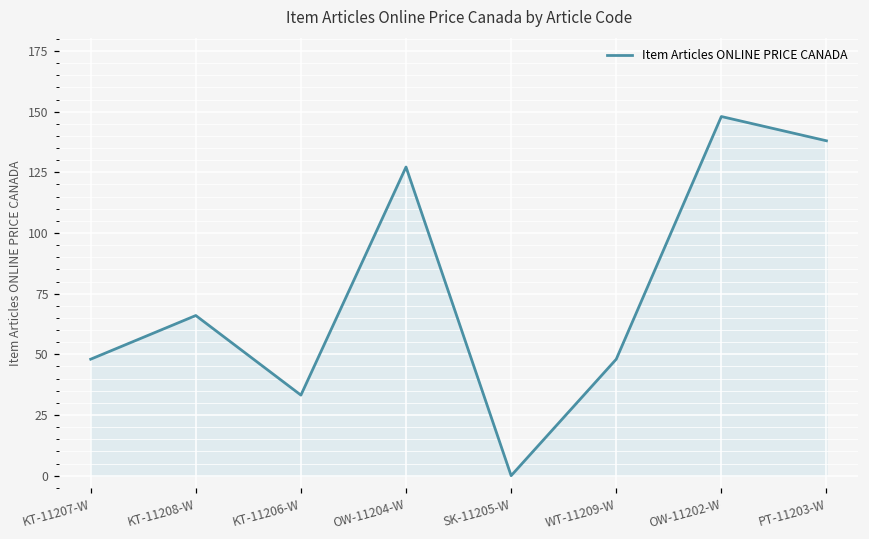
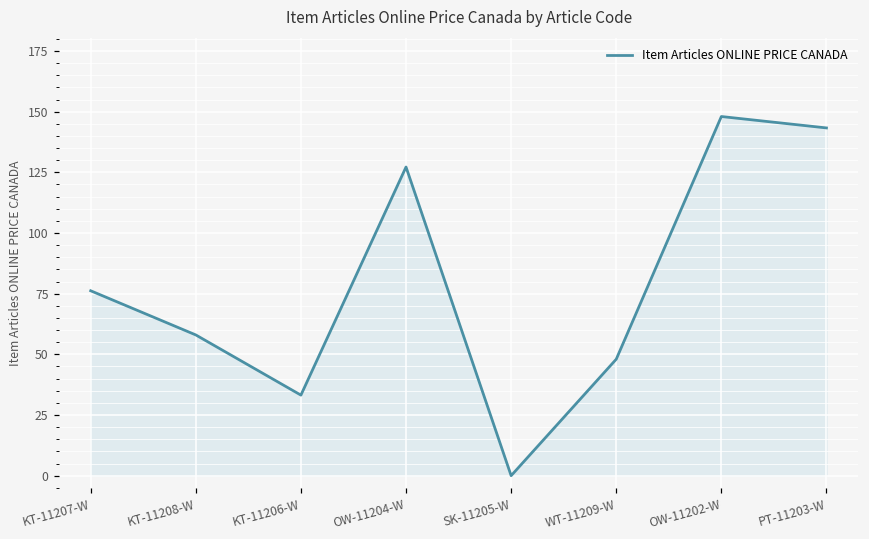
KT-11207-W: 48 -> 76
KT-11208-W: 66 -> 58
PT-11203-W: 138 -> 143
